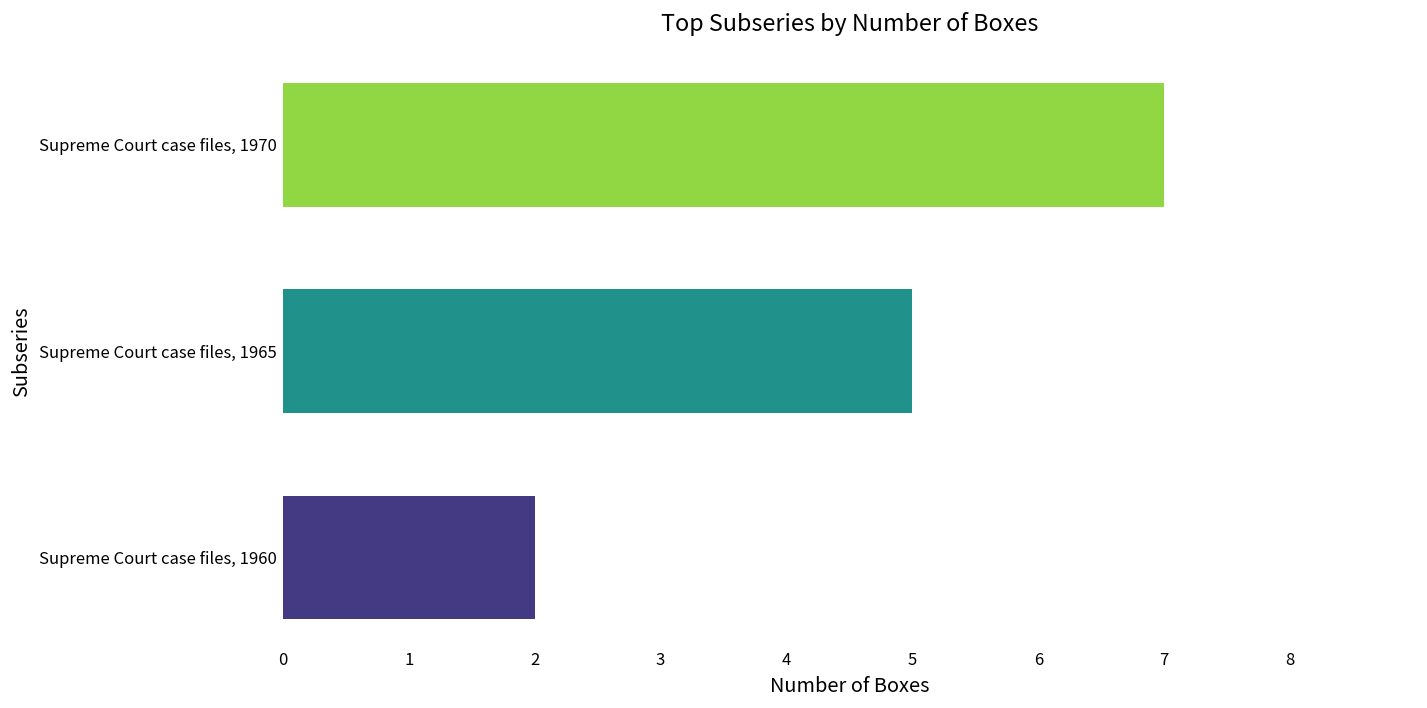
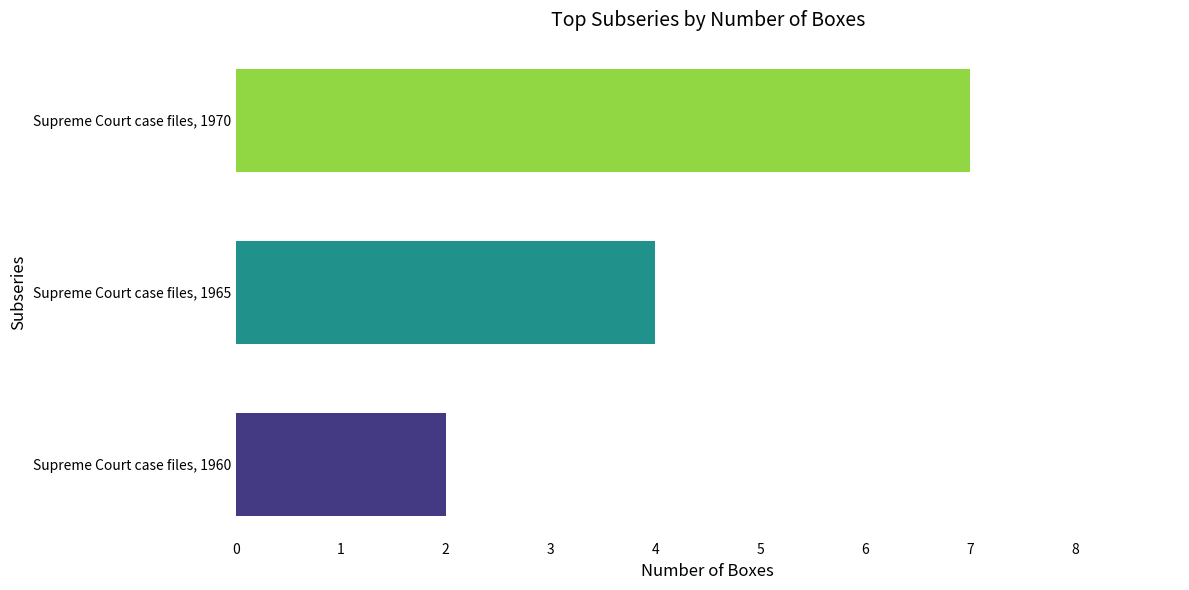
Supreme Court case files, 1965: 5 -> 4
